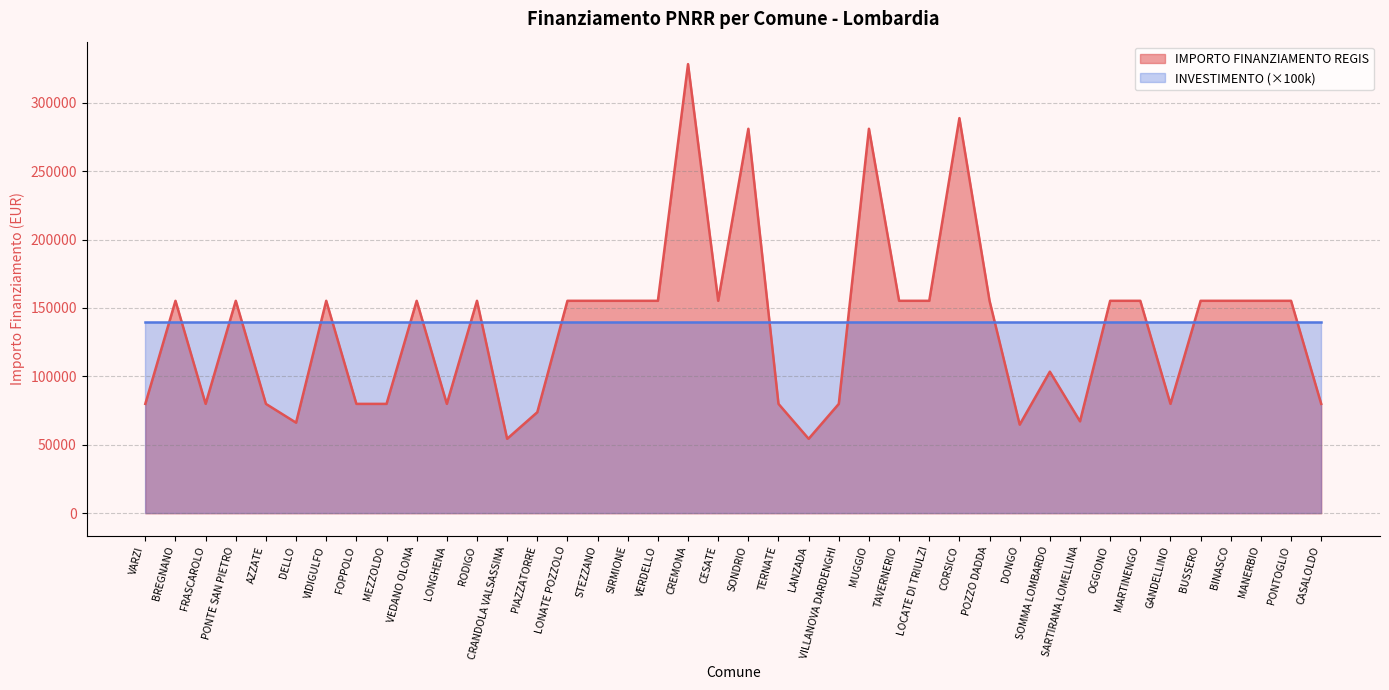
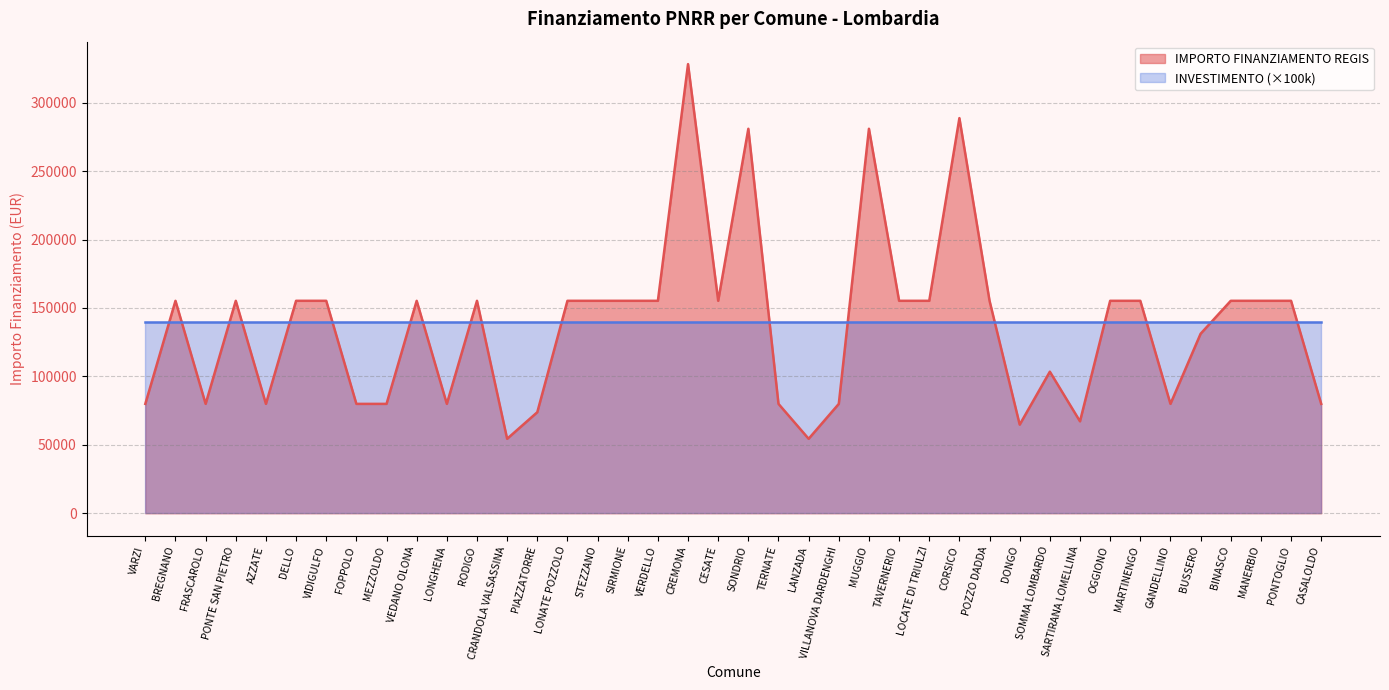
IMPORTO FINANZIAMENTO REGIS, DELLO: 66000 -> 155000
IMPORTO FINANZIAMENTO REGIS, BUSSERO: 155000 -> 131000
